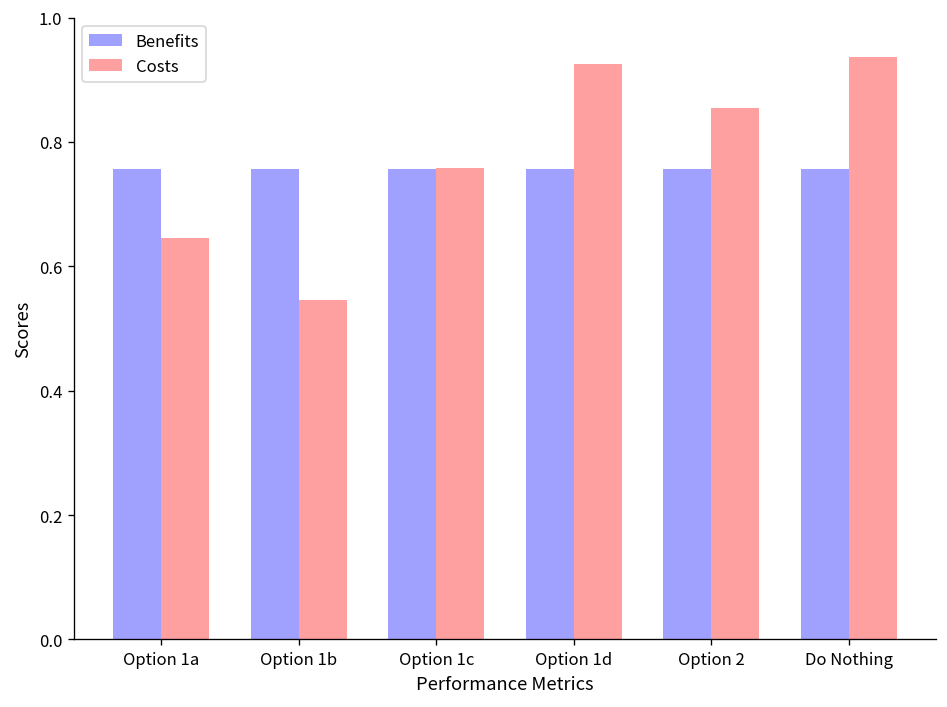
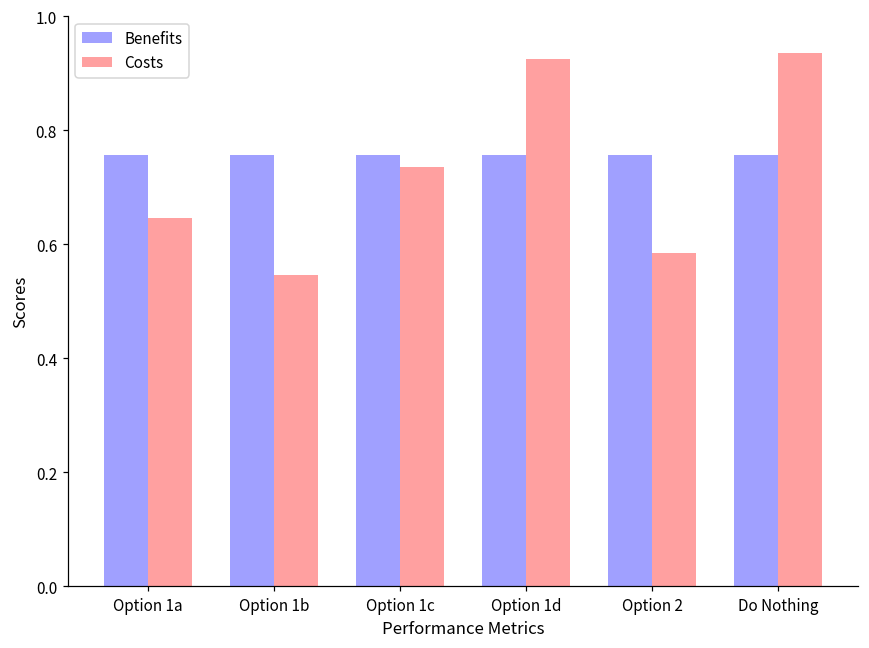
Costs, Option 1c: 0.76 -> 0.73
Costs, Option 2: 0.85 -> 0.58
